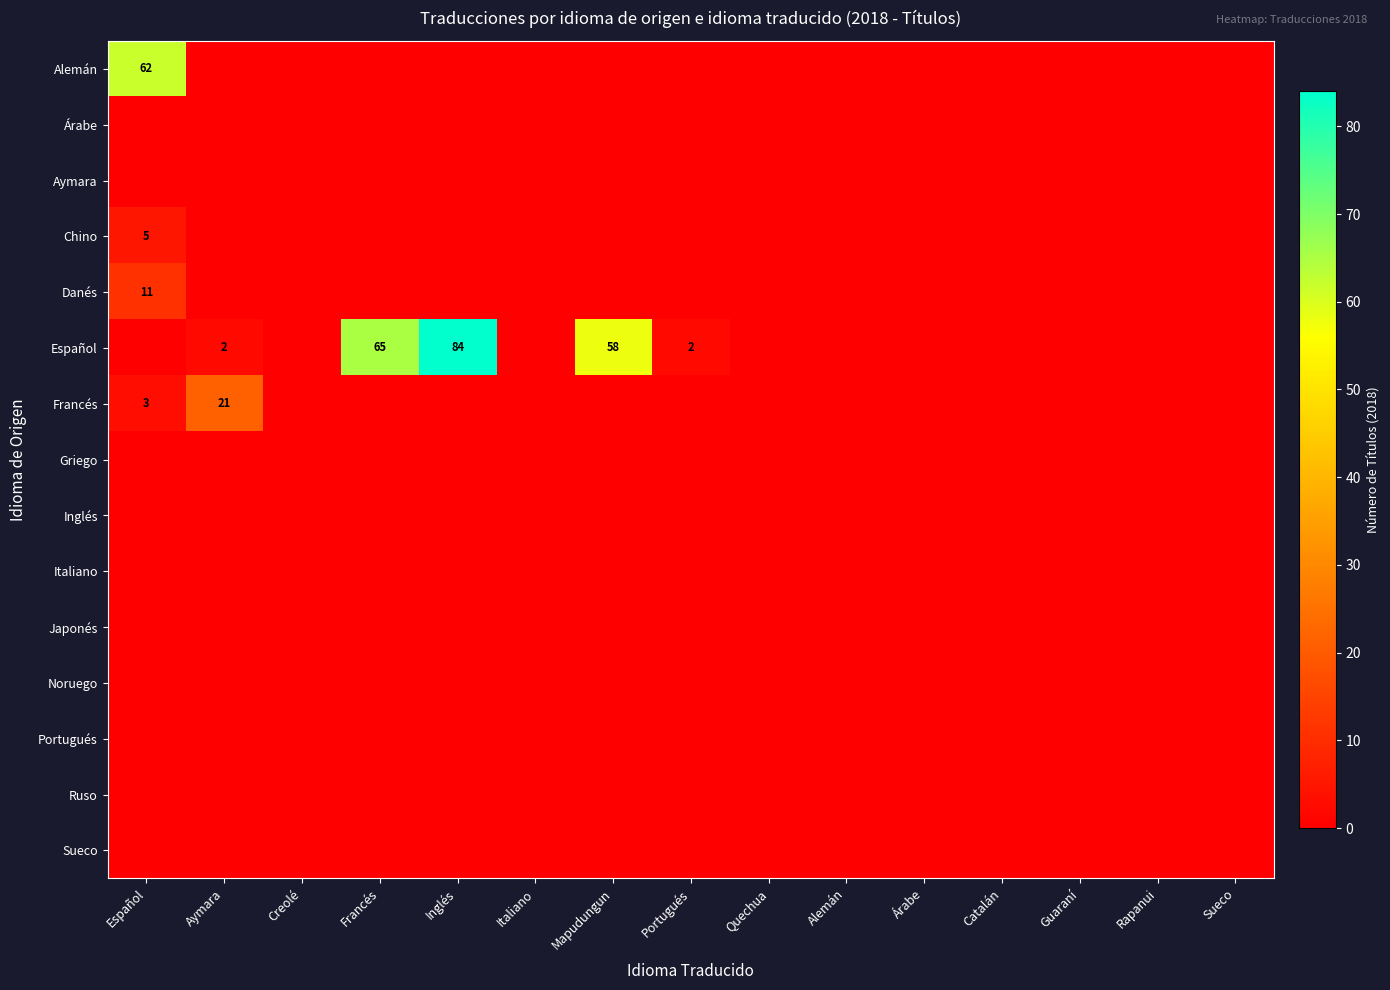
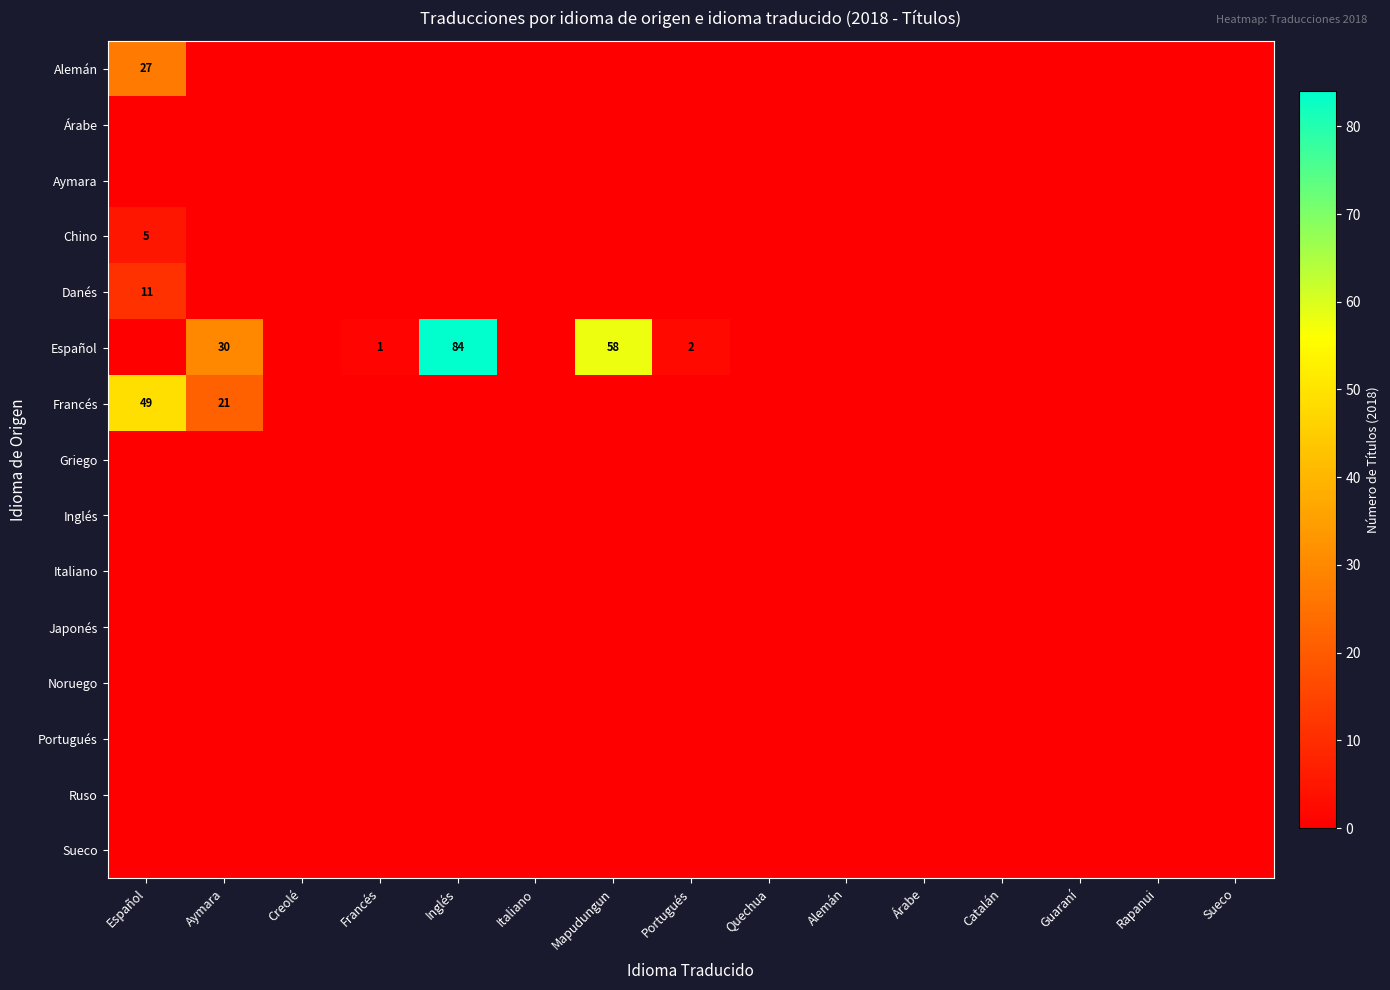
Alemán, Español: 62 -> 27
Español, Aymara: 2 -> 30
Español, Francés: 65 -> 1
Francés, Español: 3 -> 49
